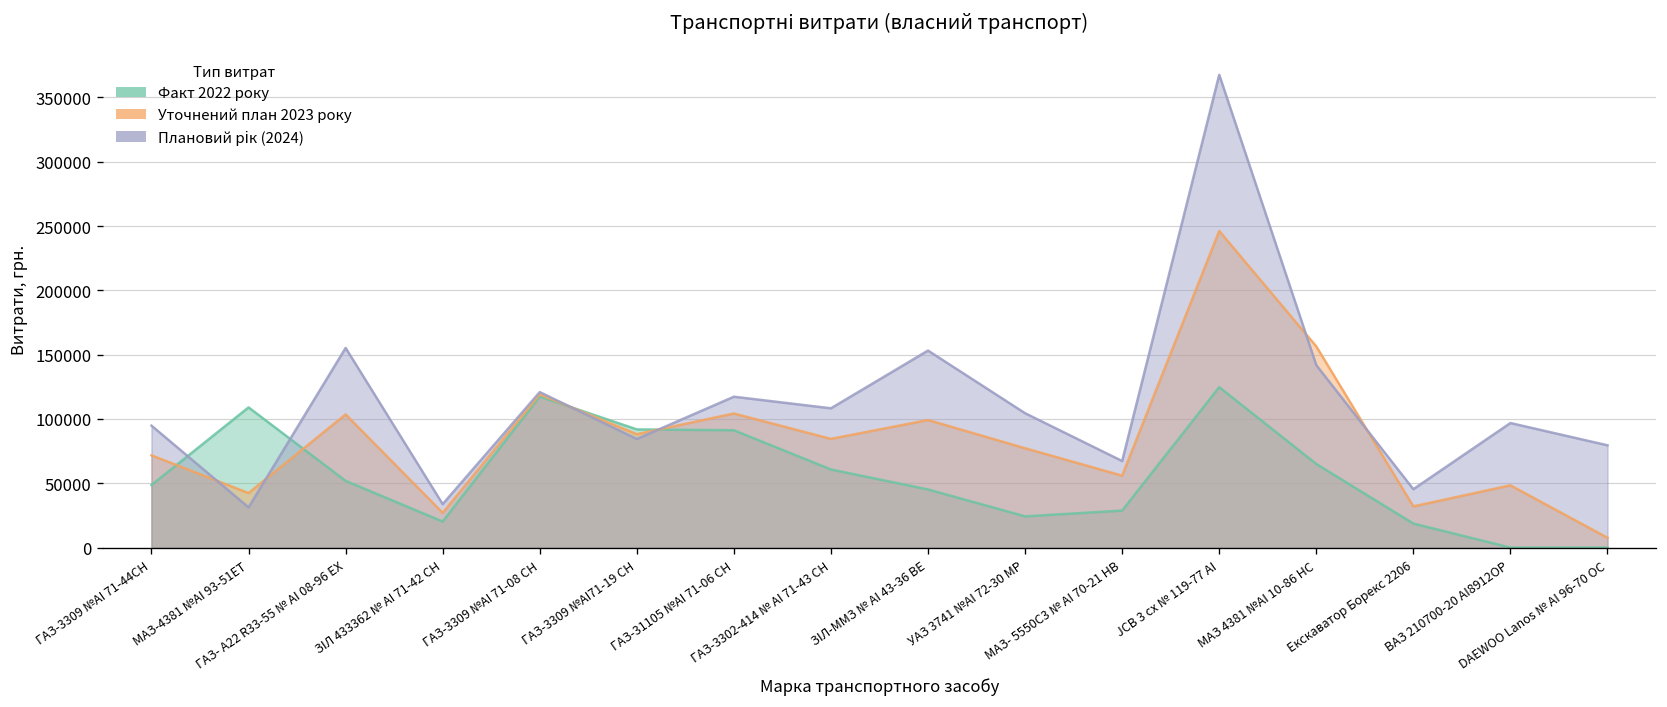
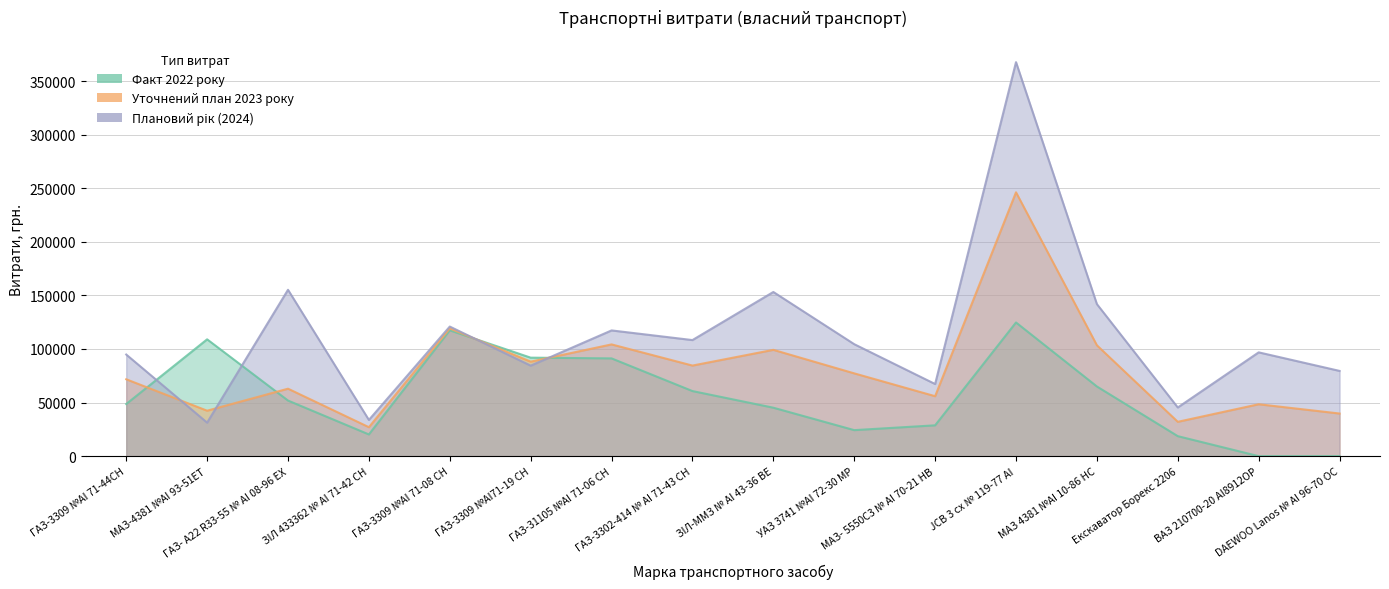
Уточнений план 2023 року, ГАЗ- А22 R33-55 № АІ 08-96 ЕХ: 104000 -> 63000
Уточнений план 2023 року, МАЗ 4381 №АІ 10-86 НС: 156000 -> 103000
Уточнений план 2023 року, DAEWOO Lanos № AI 96-70 OC: 8000 -> 40000
